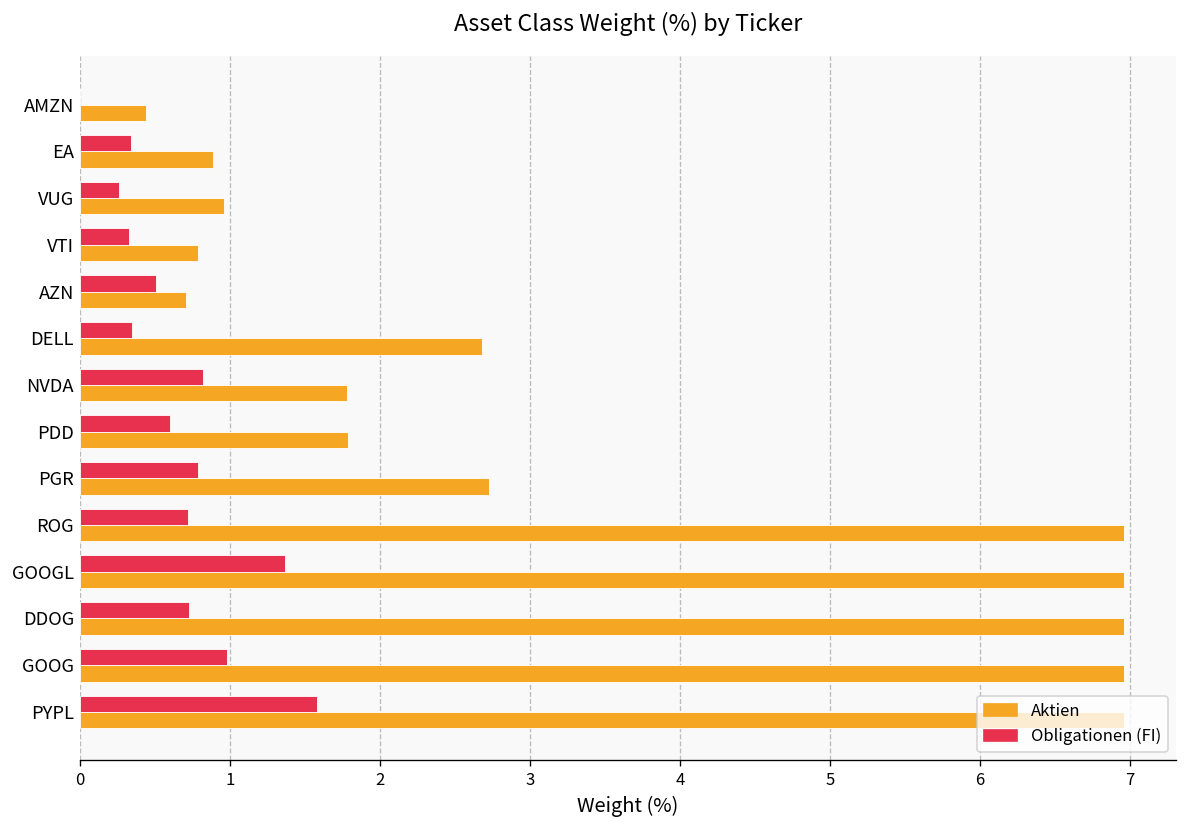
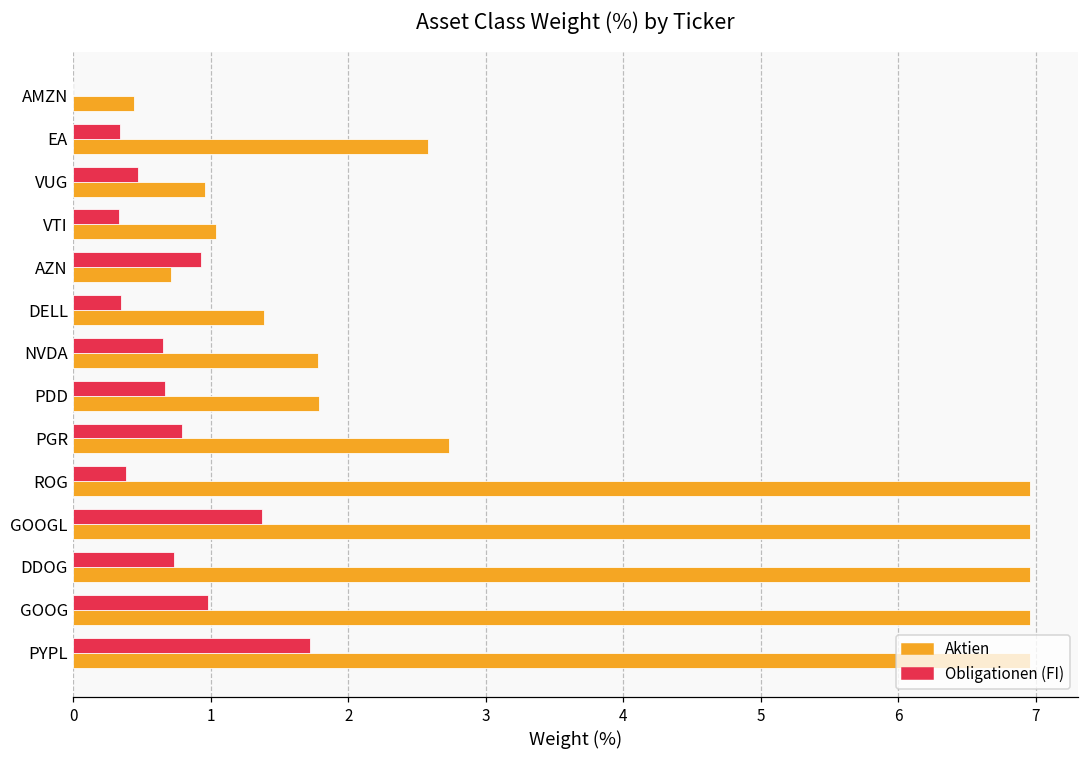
Aktien, EA: 0.89 -> 2.58
Obligationen (FI), VUG: 0.26 -> 0.47
Aktien, VTI: 0.79 -> 1.04
Obligationen (FI), AZN: 0.51 -> 0.93
Aktien, DELL: 2.68 -> 1.39
Obligationen (FI), NVDA: 0.82 -> 0.65
Obligationen (FI), PDD: 0.60 -> 0.67
Obligationen (FI), ROG: 0.72 -> 0.38
Obligationen (FI), PYPL: 1.58 -> 1.72
